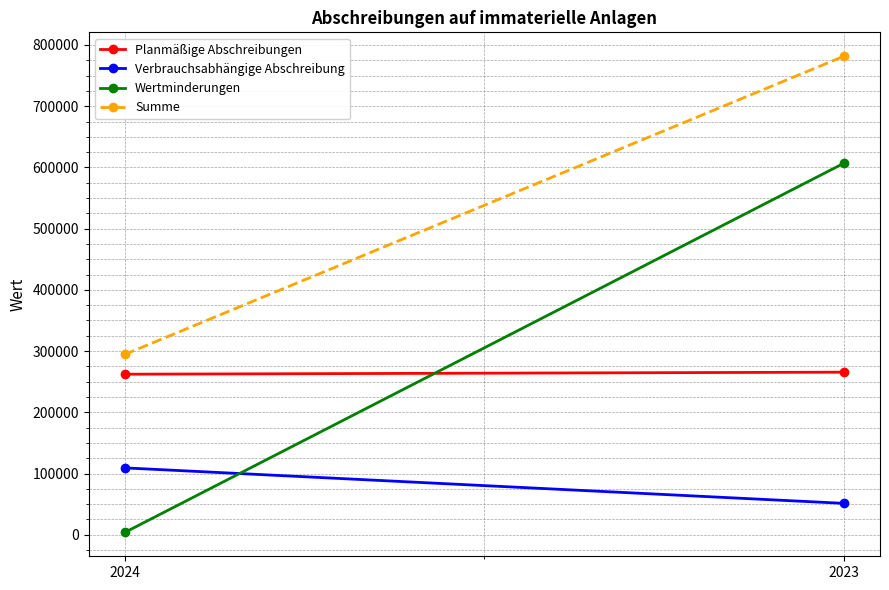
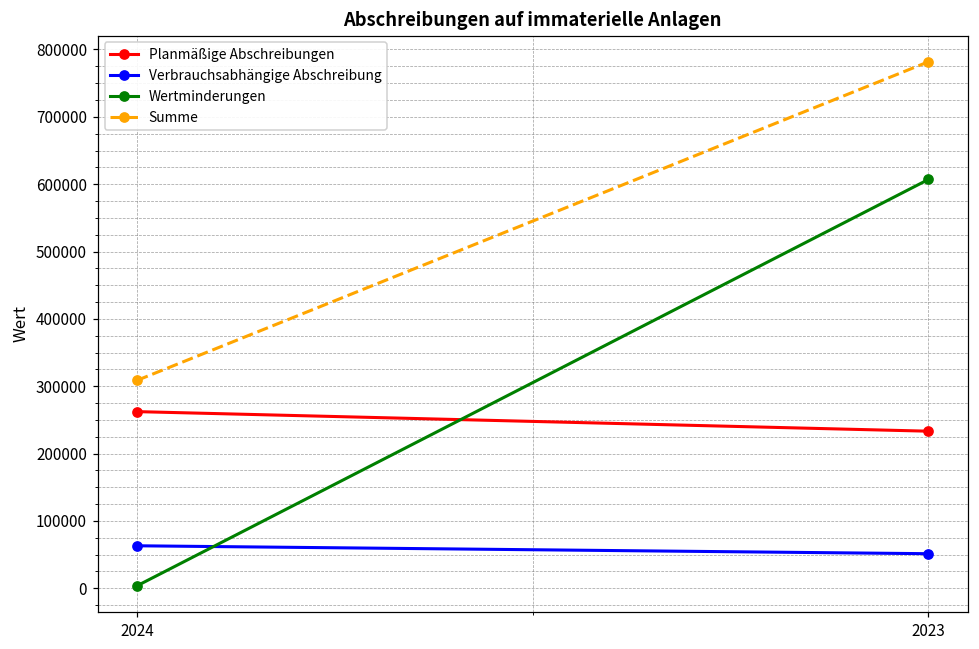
Verbrauchsabhängige Abschreibung, 2024: 110000 -> 60000
Summe, 2024: 290000 -> 310000
Planmäßige Abschreibungen, 2023: 270000 -> 230000
